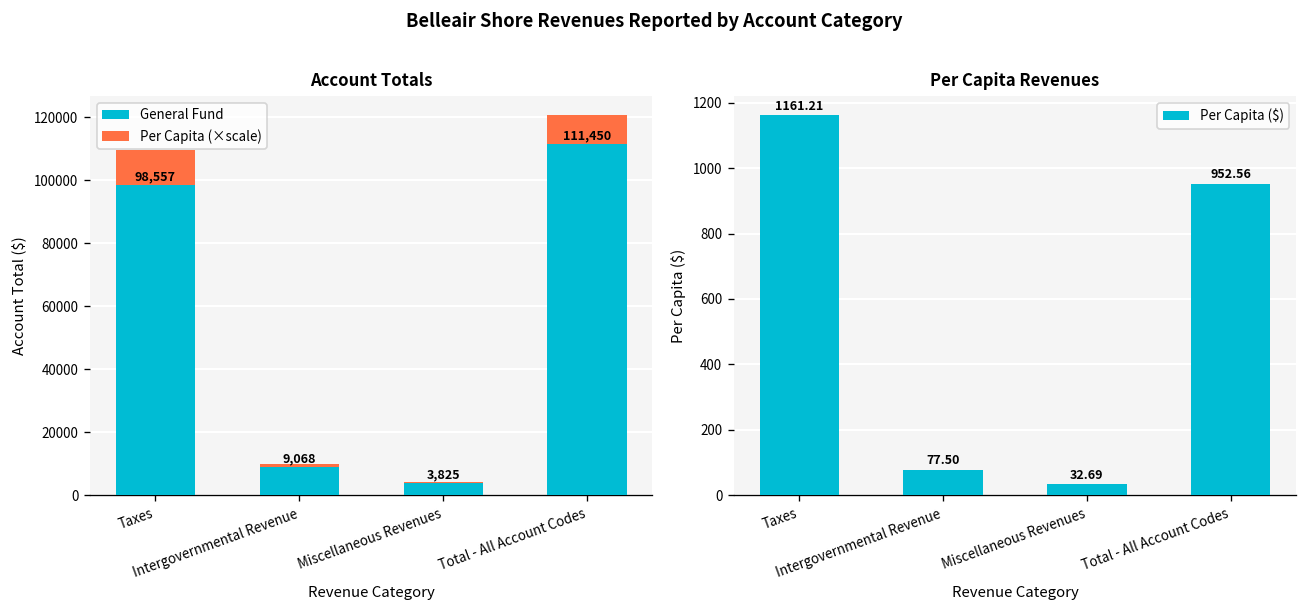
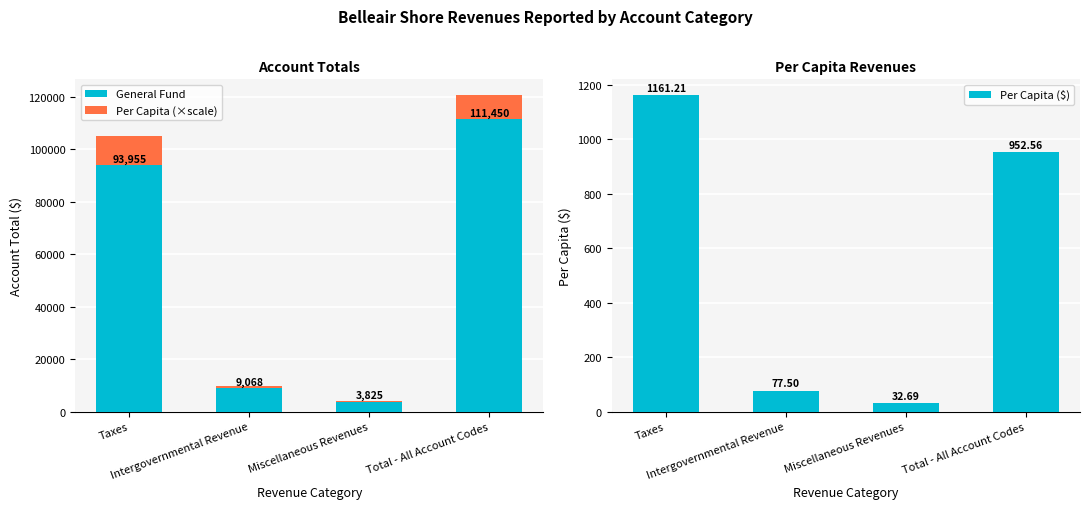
Account Totals, General Fund, Taxes: 98,557 -> 93,955
